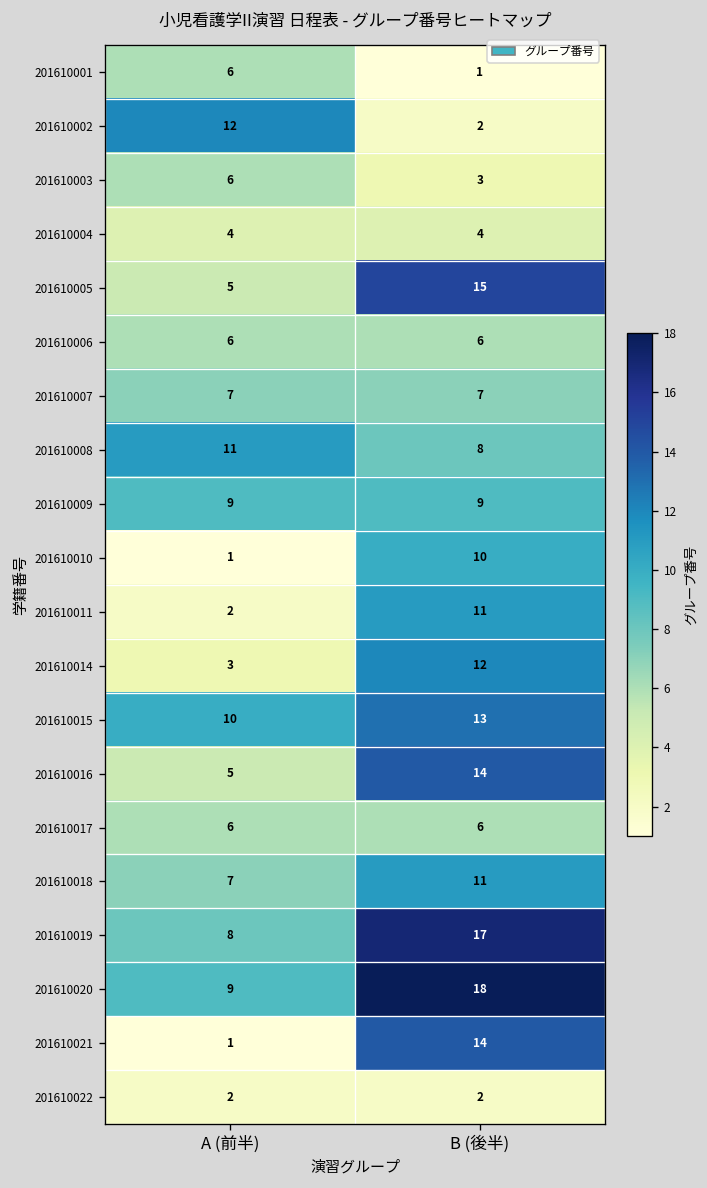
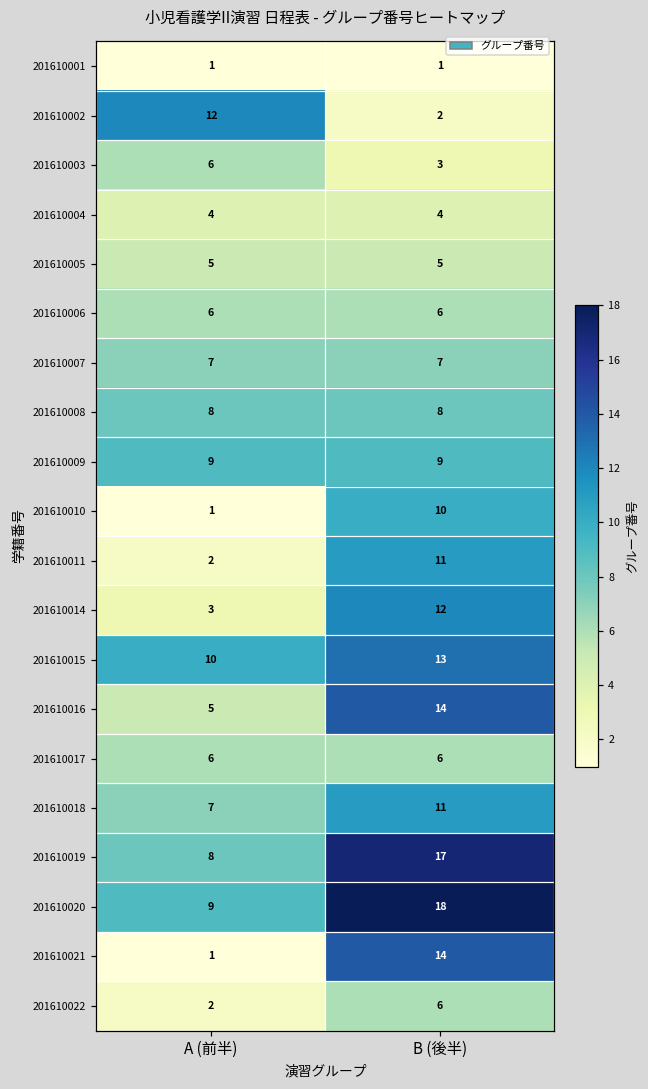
201610001, A (前半): 6 -> 1
201610005, B (後半): 15 -> 5
201610008, A (前半): 11 -> 8
201610022, B (後半): 2 -> 6
